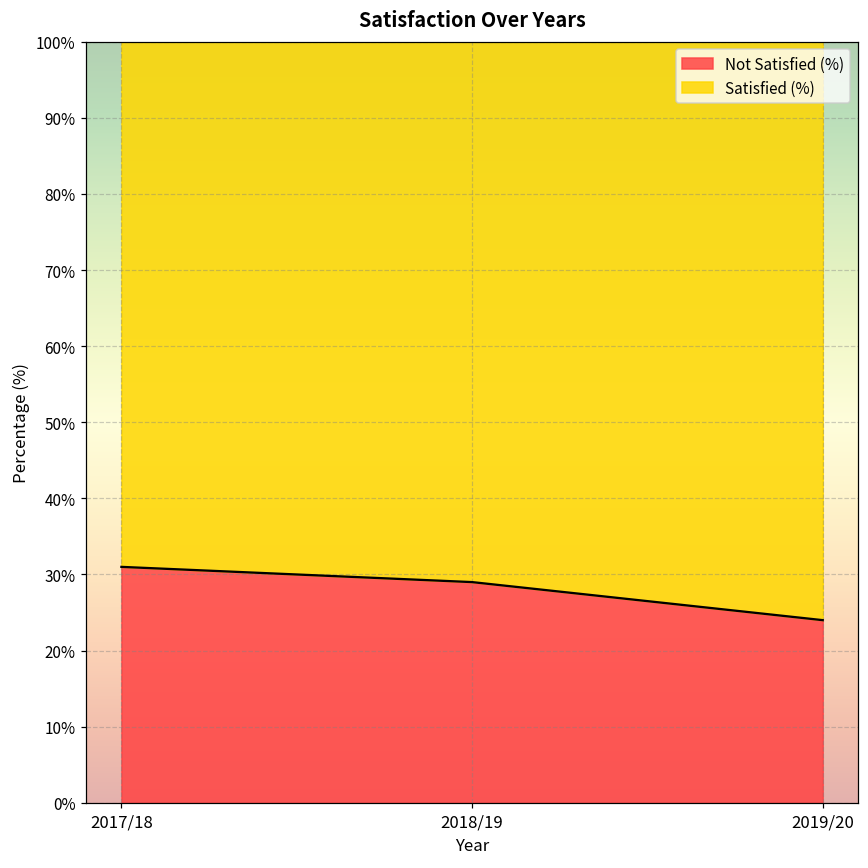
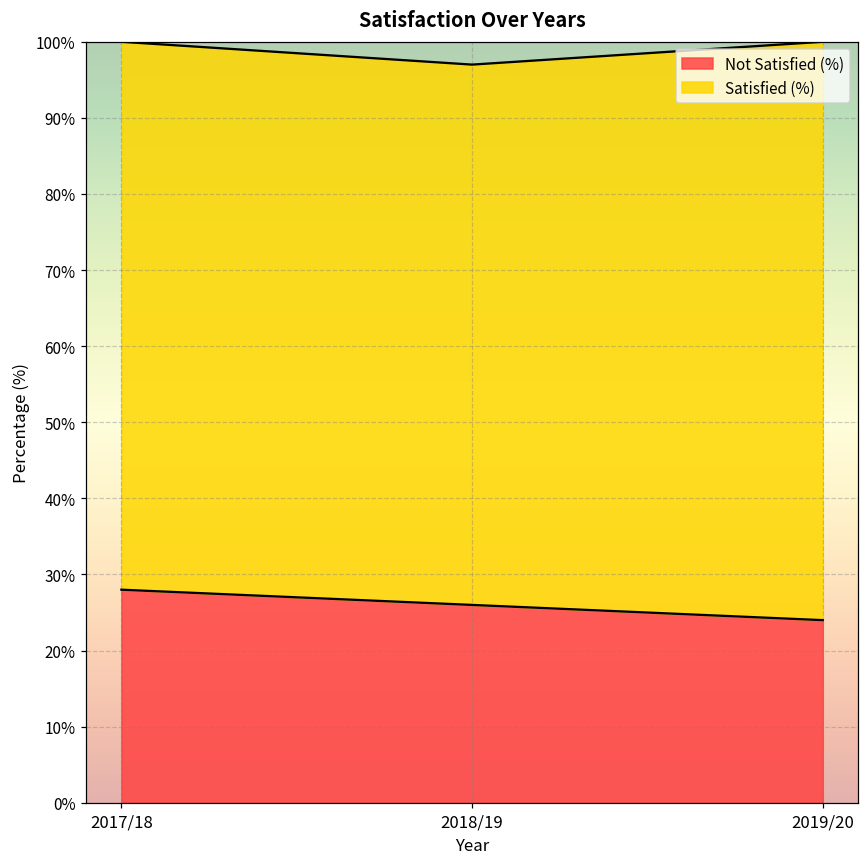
Not Satisfied (%), 2017/18: 31% -> 28%
Not Satisfied (%), 2018/19: 29% -> 26%
